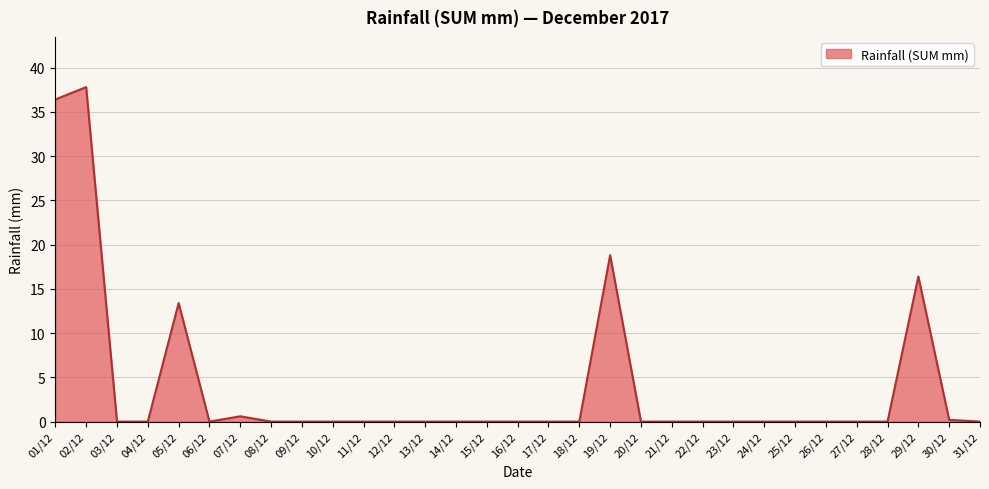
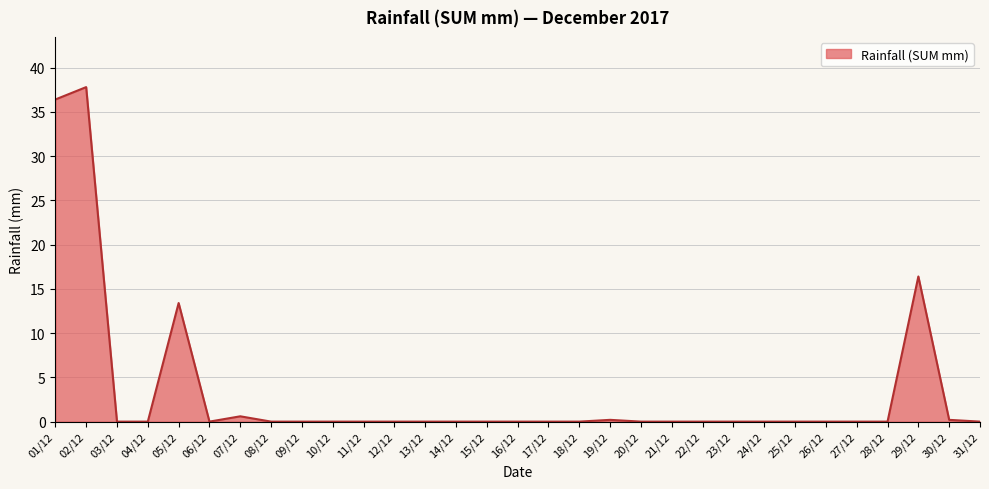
19/12: 19 -> 0
